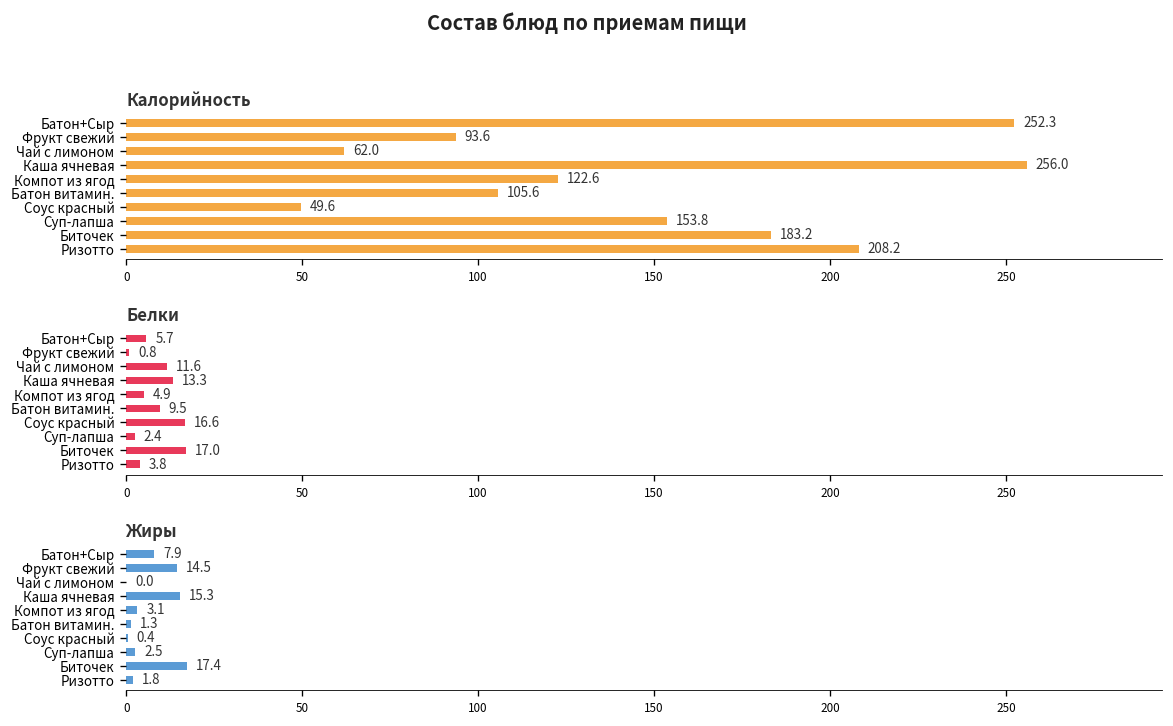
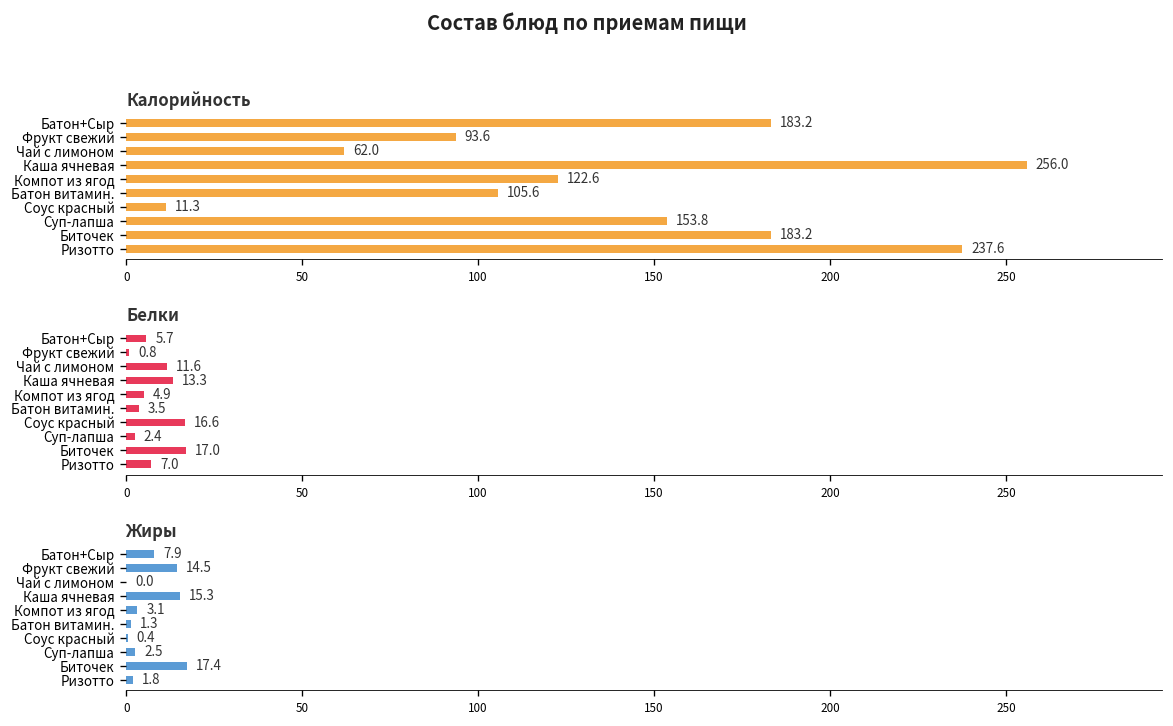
Калорийность, Батон+Сыр: 252.3 -> 183.2
Калорийность, Соус красный: 49.6 -> 11.3
Калорийность, Ризотто: 208.2 -> 237.6
Белки, Батон витамин.: 9.5 -> 3.5
Белки, Ризотто: 3.8 -> 7.0
